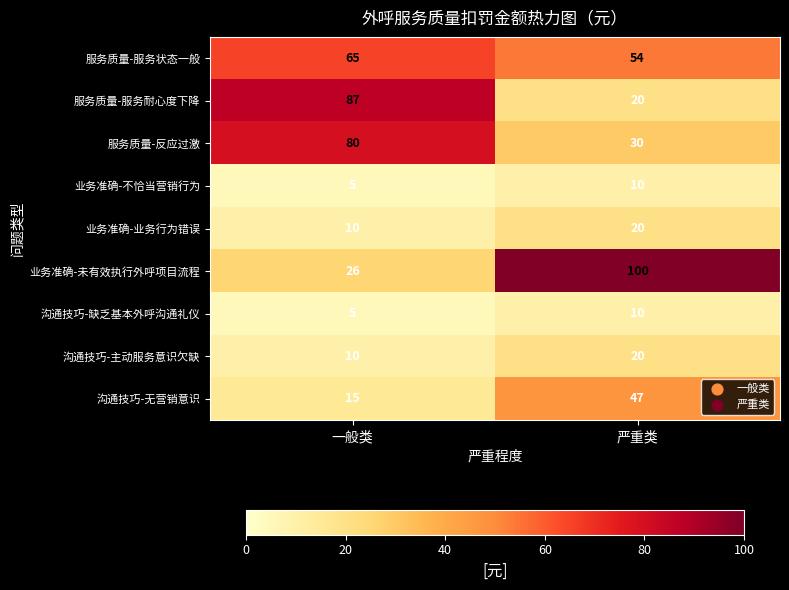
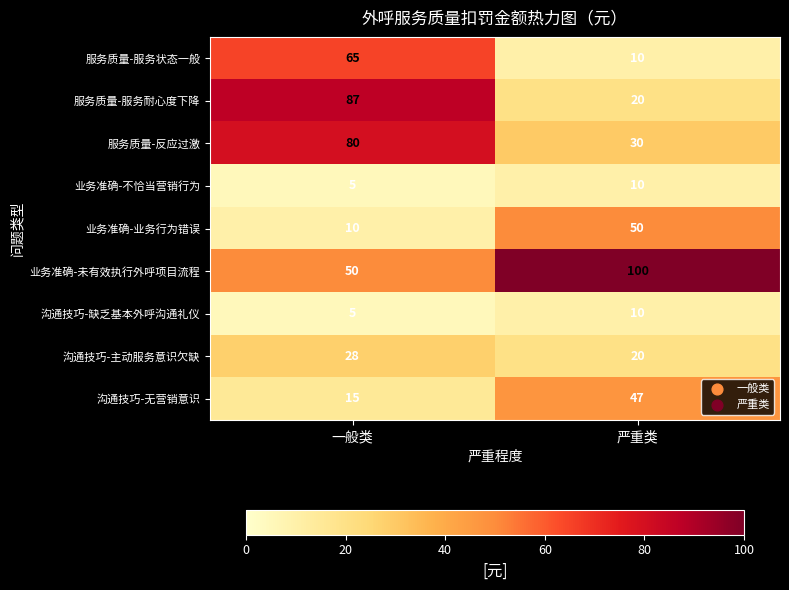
服务质量-服务状态一般, 严重类: 54 -> 10
业务准确-业务行为错误, 严重类: 20 -> 50
业务准确-未有效执行外呼项目流程, 一般类: 26 -> 50
沟通技巧-主动服务意识欠缺, 一般类: 10 -> 28
